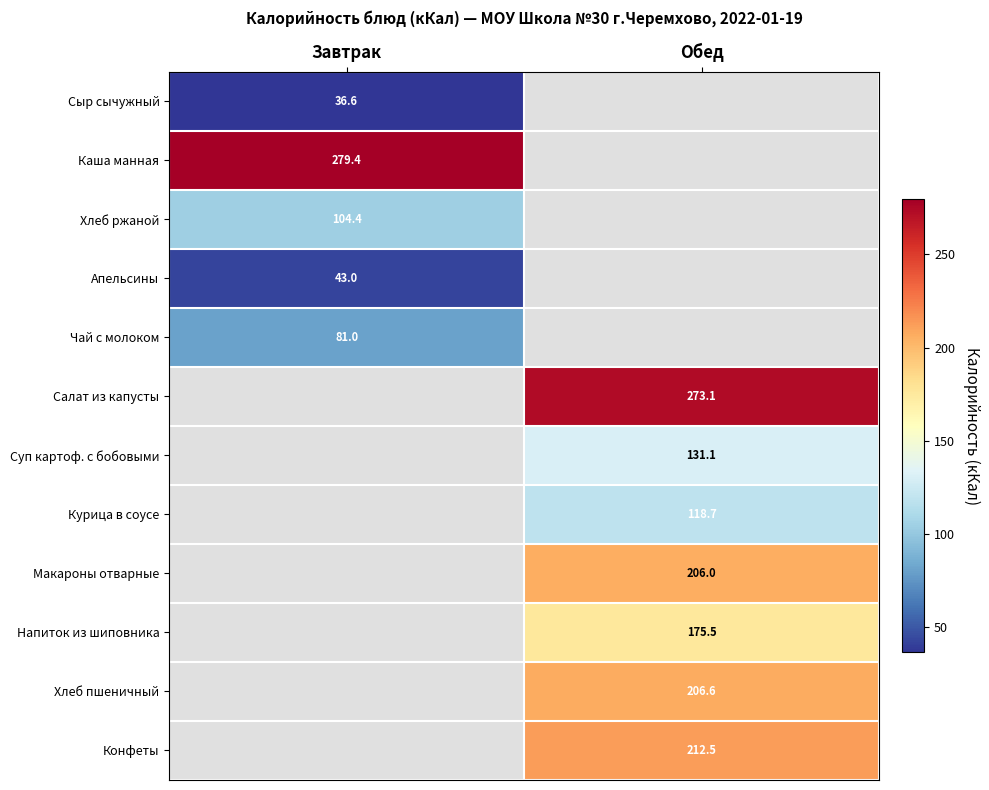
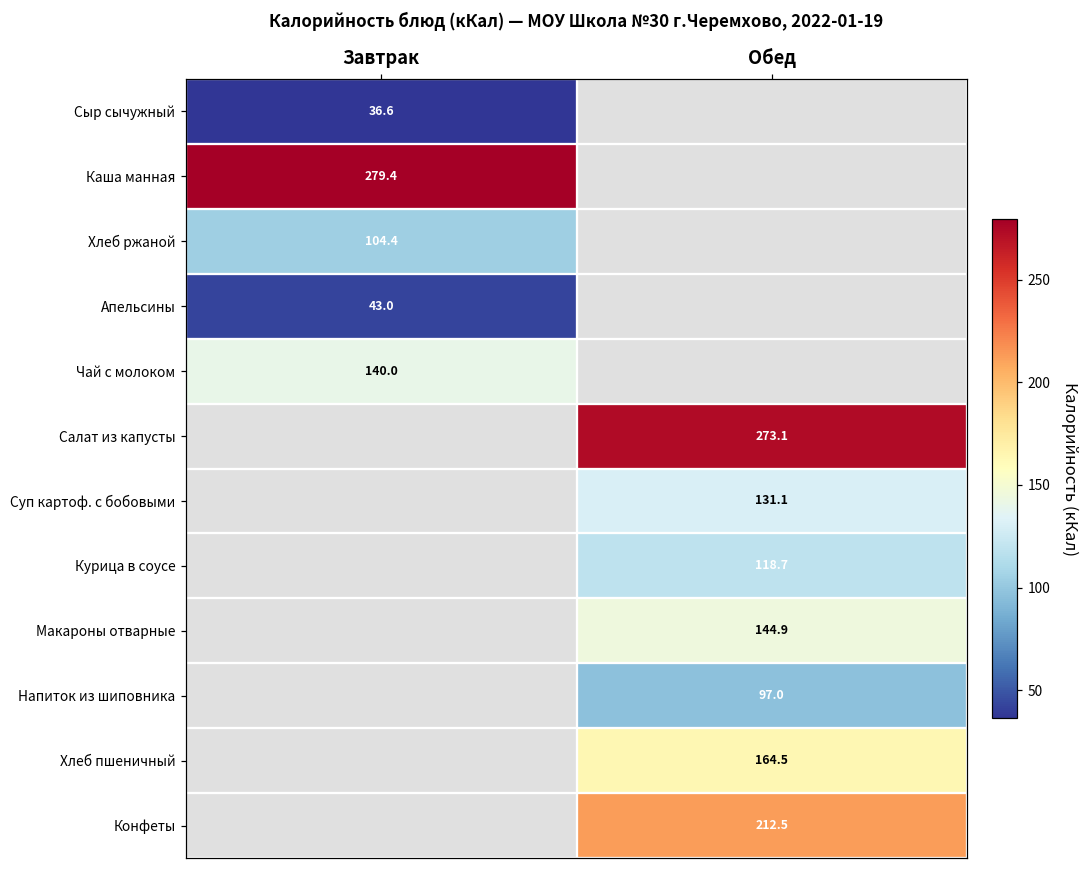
Чай с молоком, Завтрак: 81.0 -> 140.0
Макароны отварные, Обед: 206.0 -> 144.9
Напиток из шиповника, Обед: 175.5 -> 97.0
Хлеб пшеничный, Обед: 206.6 -> 164.5
